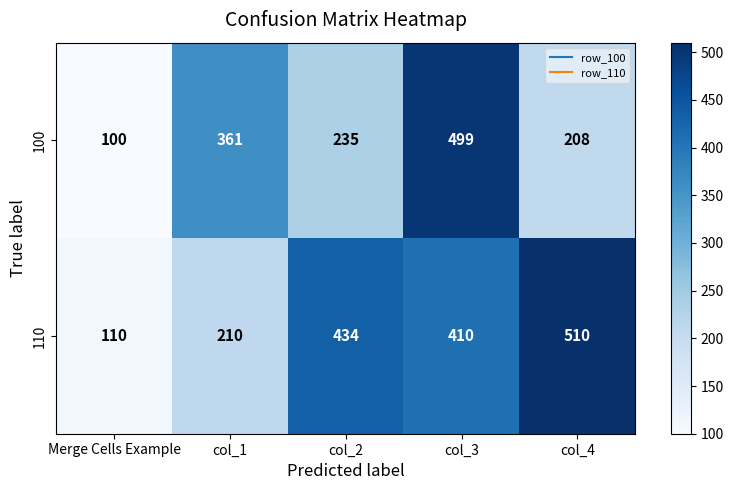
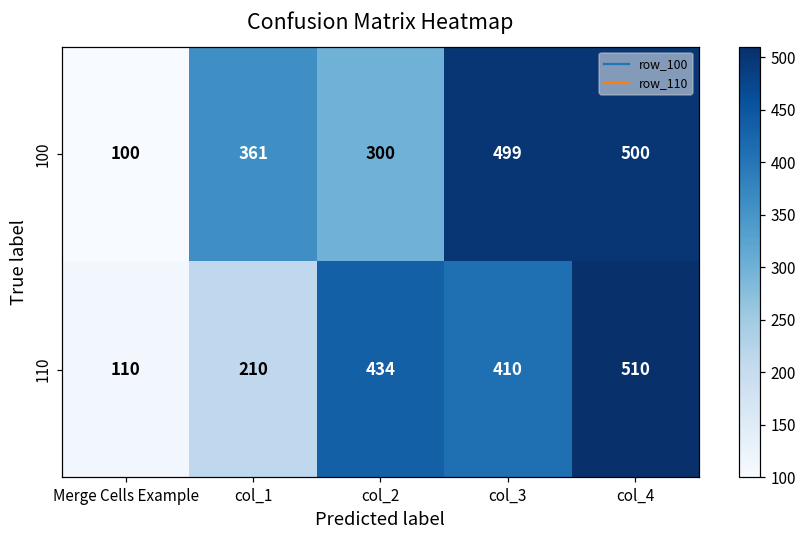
100, col_2: 235 -> 300
100, col_4: 208 -> 500
